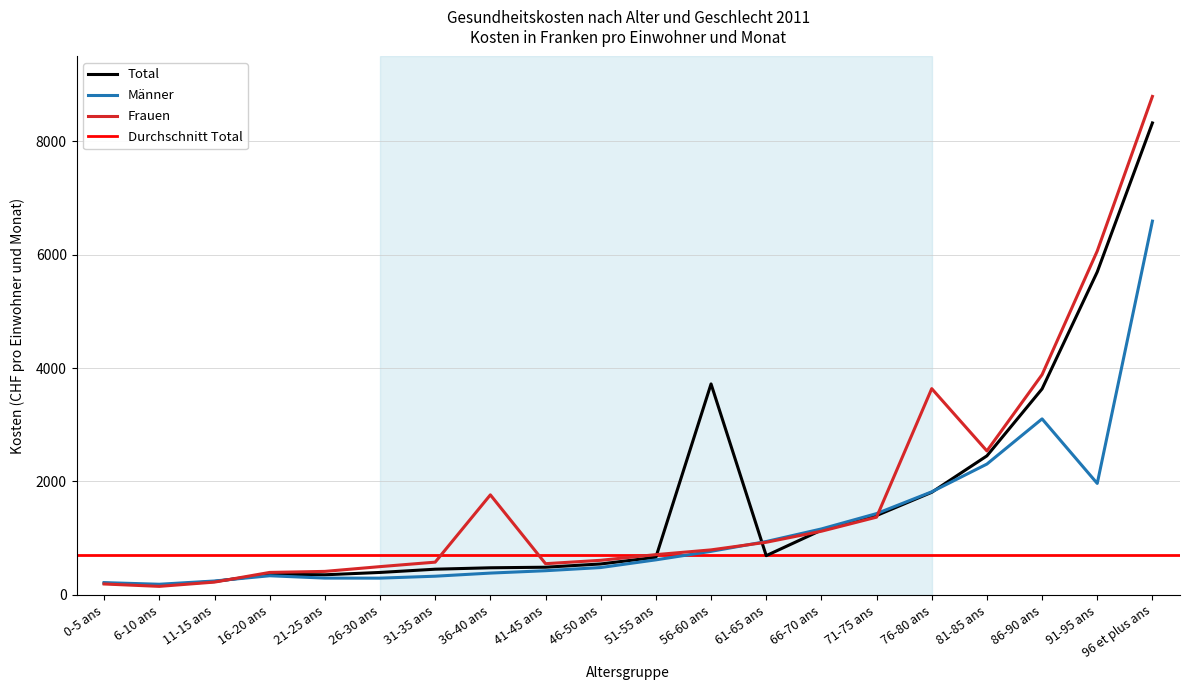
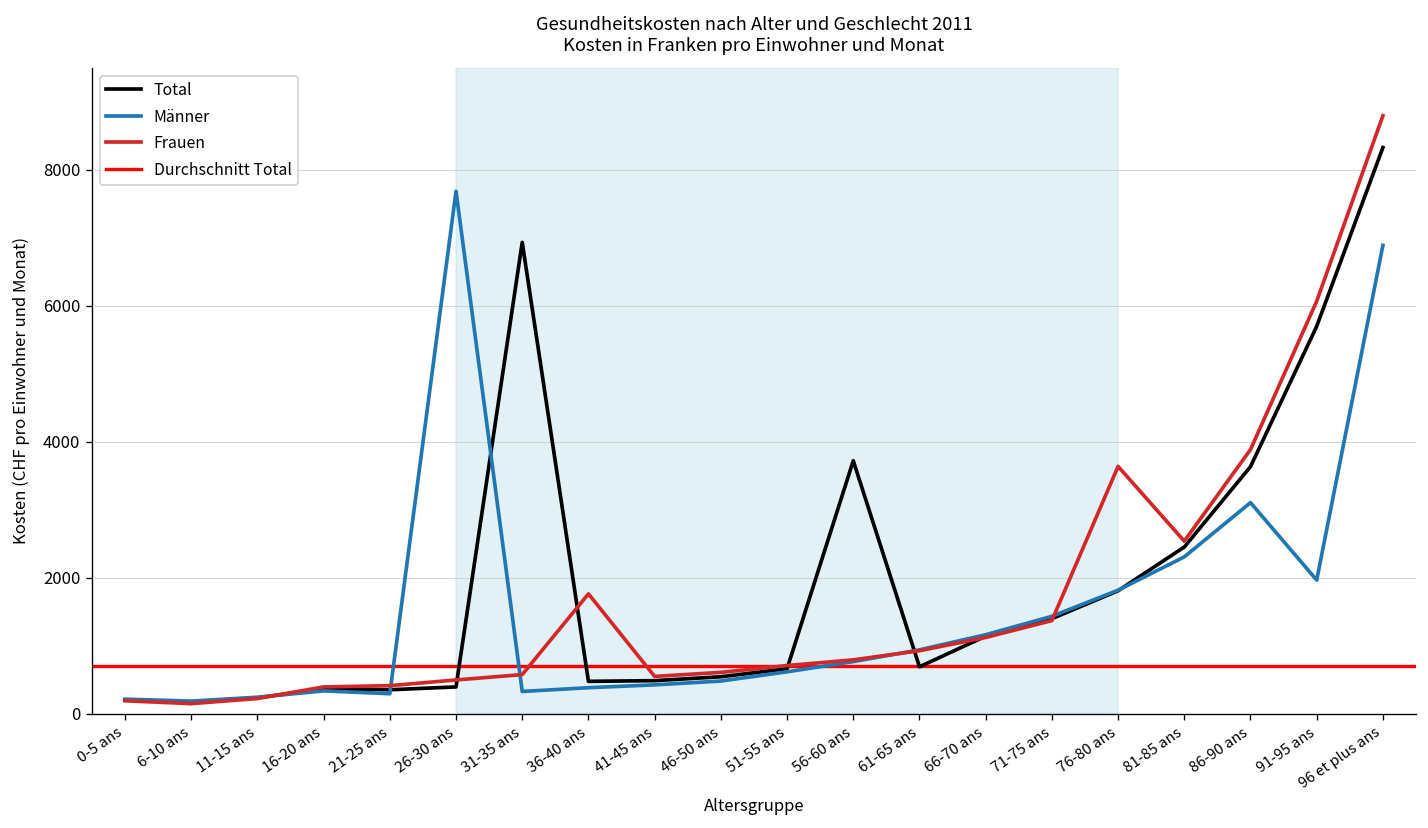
Männer, 26-30 ans: 300 -> 7700
Total, 31-35 ans: 500 -> 6900
Männer, 96 et plus ans: 6600 -> 6900
